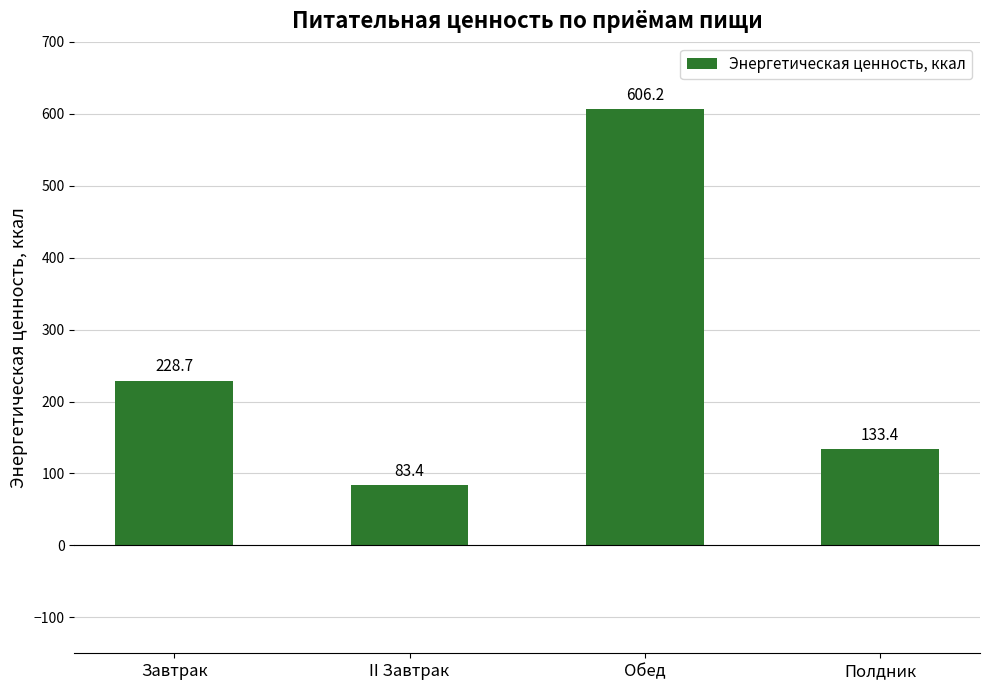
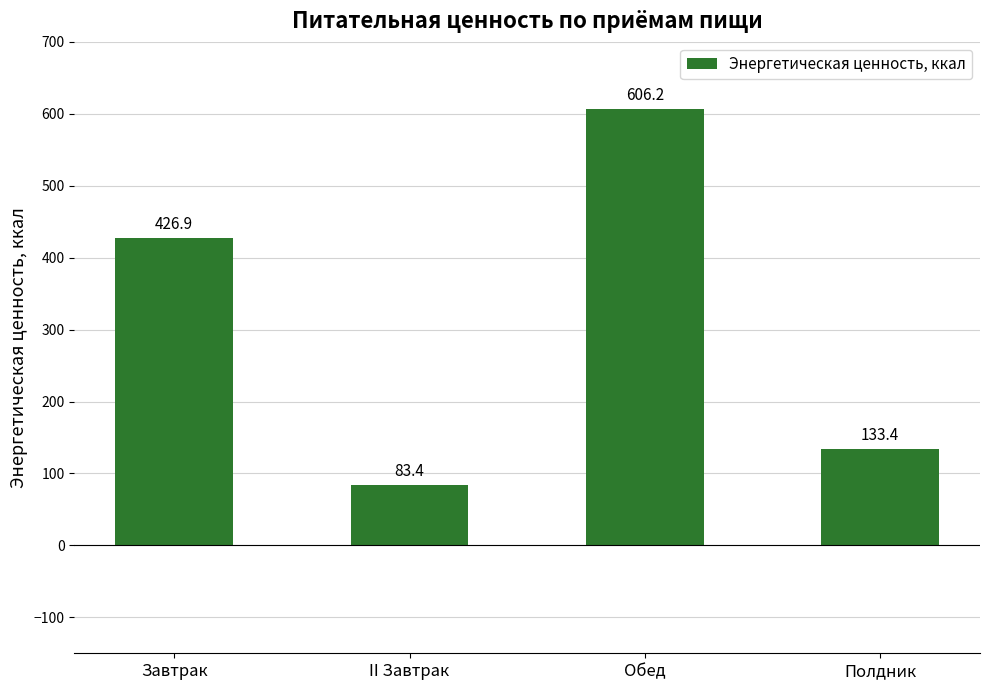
Завтрак: 228.7 -> 426.9
